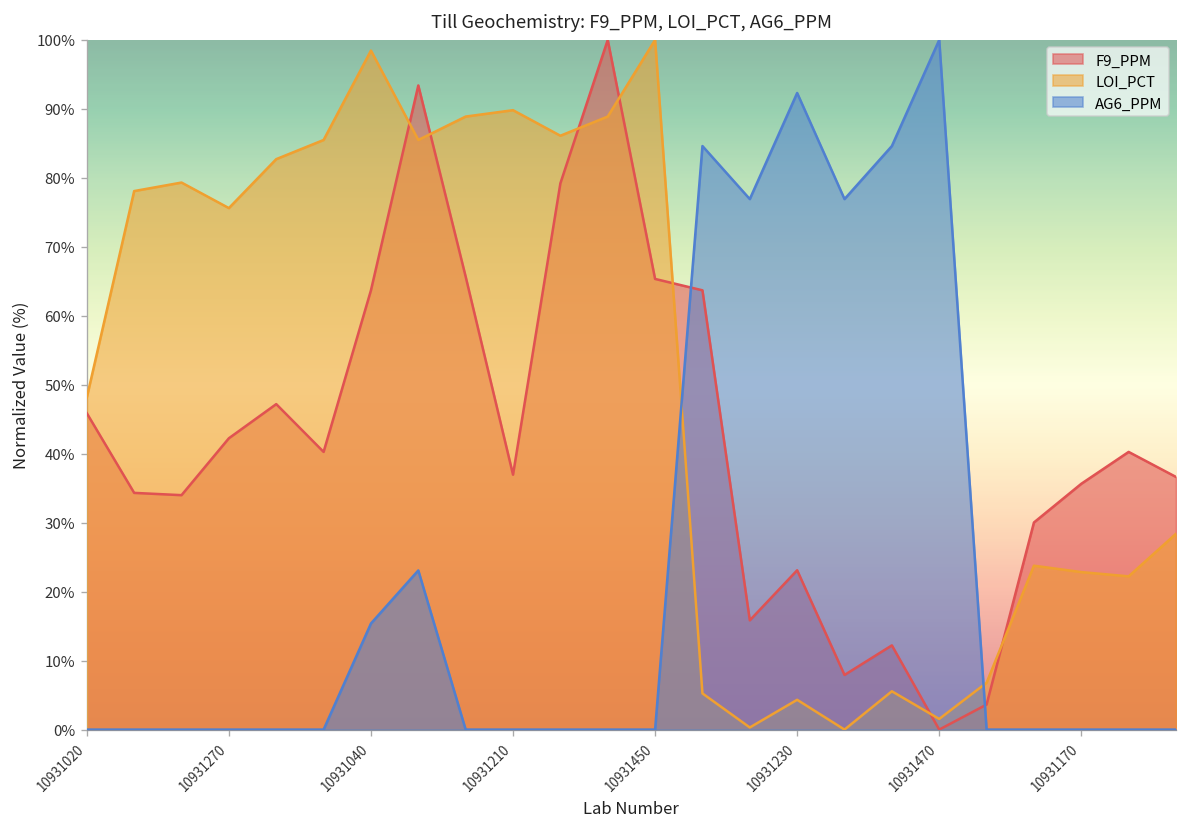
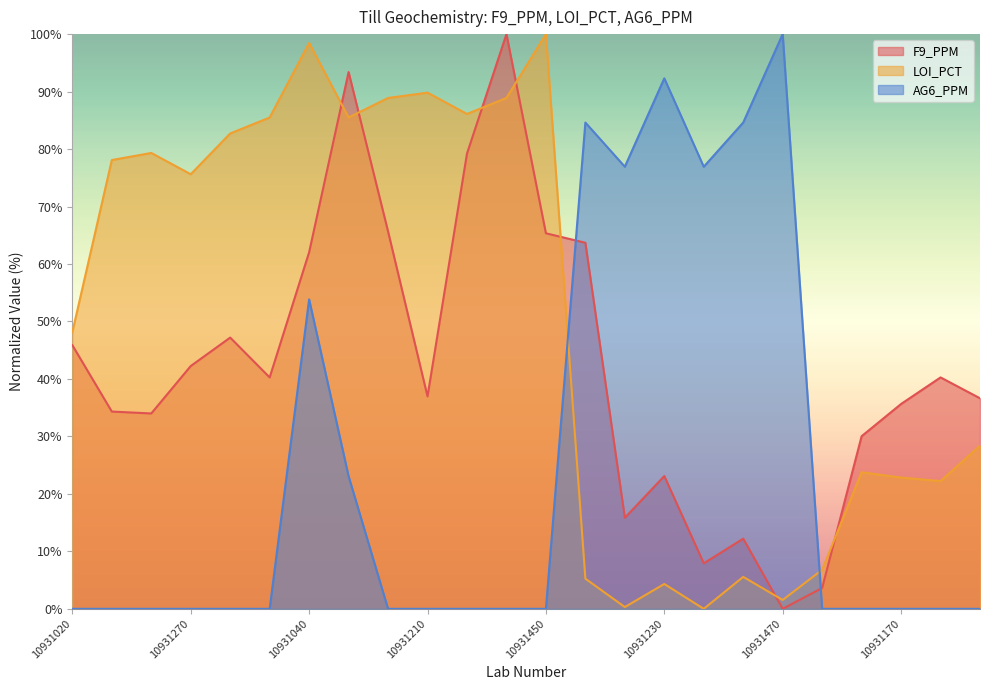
F9_PPM, 10931040: 64% -> 62%
AG6_PPM, 10931040: 15% -> 54%
